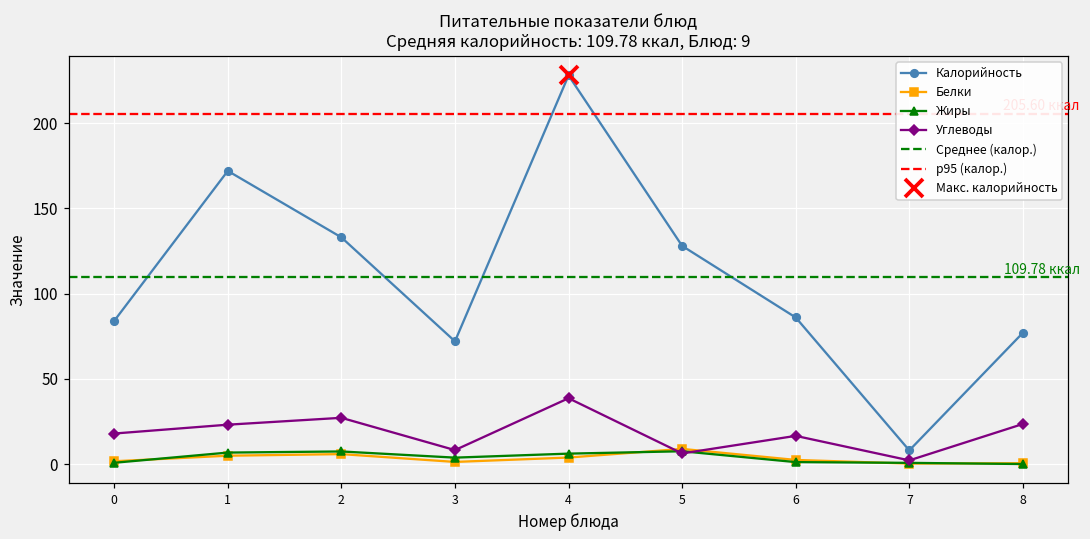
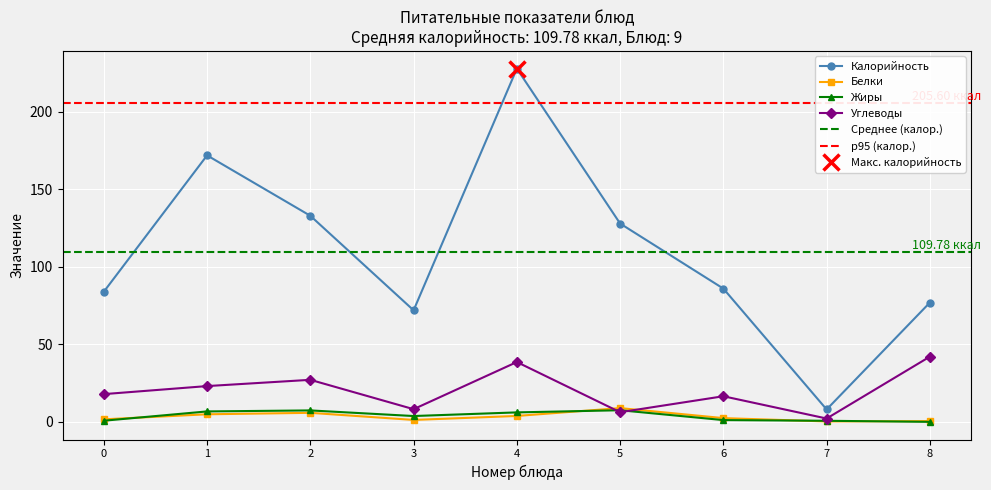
Углеводы, 8: 24 -> 42
